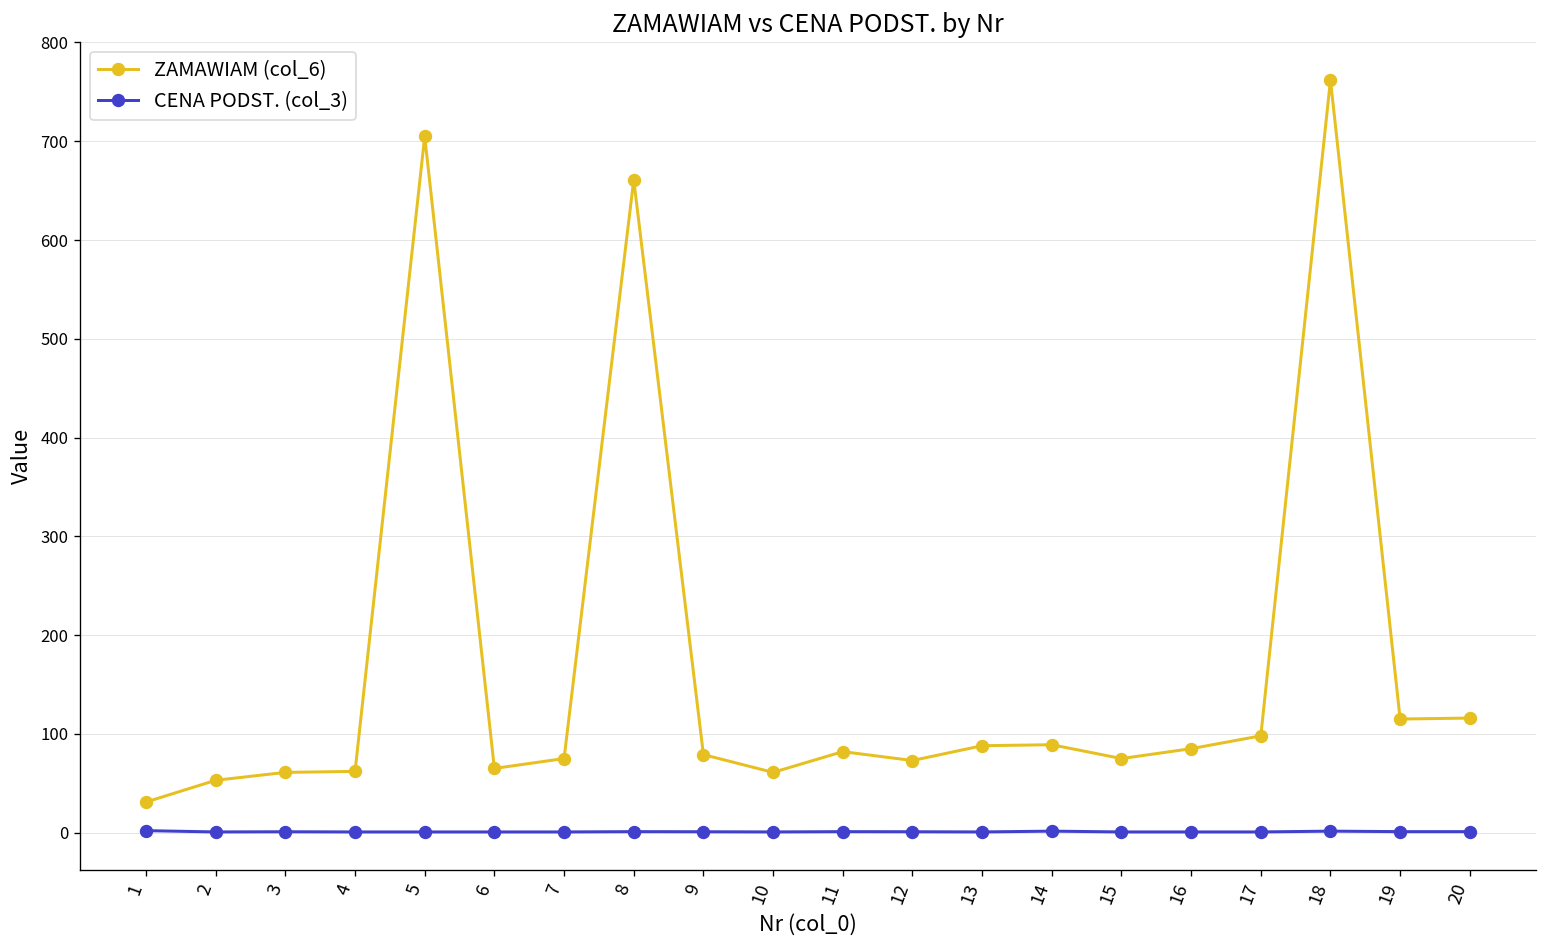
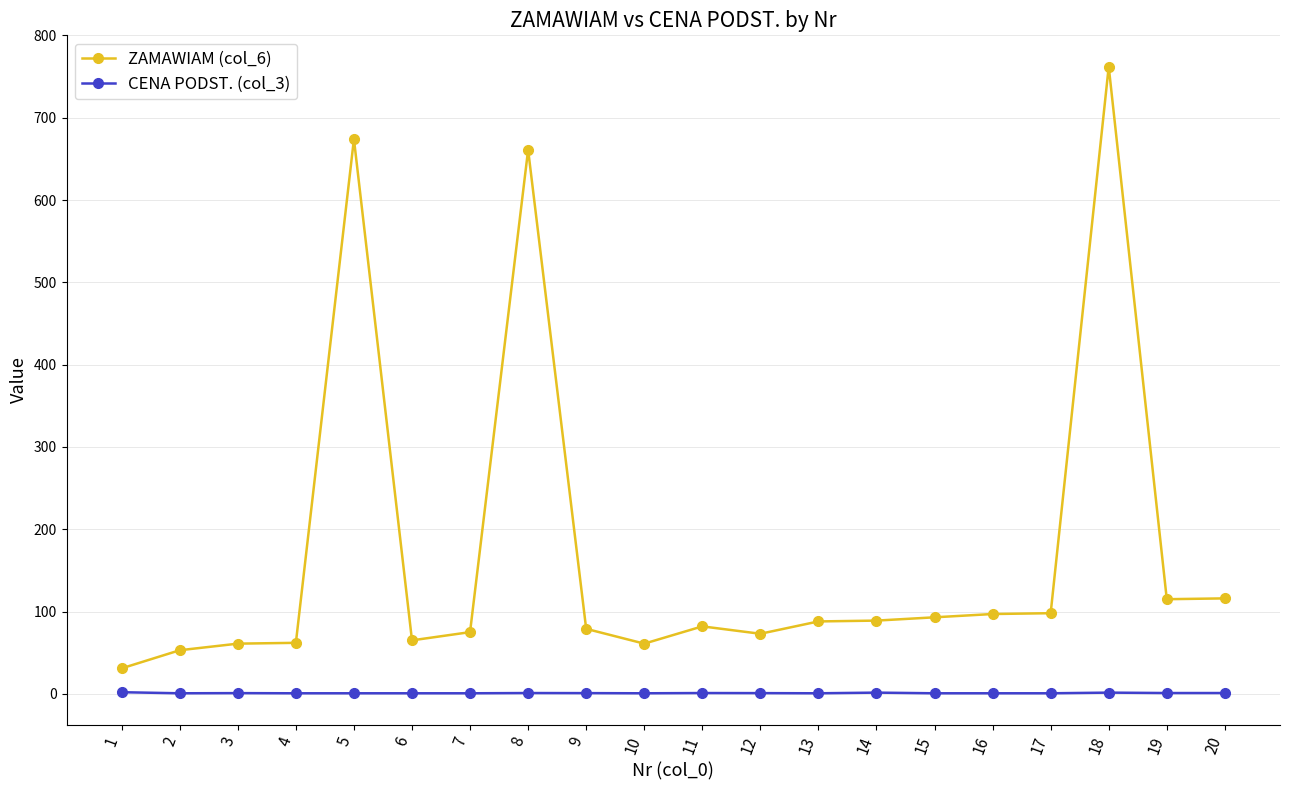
ZAMAWIAM (col_6), 5: 710 -> 670
ZAMAWIAM (col_6), 15: 80 -> 90
ZAMAWIAM (col_6), 16: 90 -> 100
